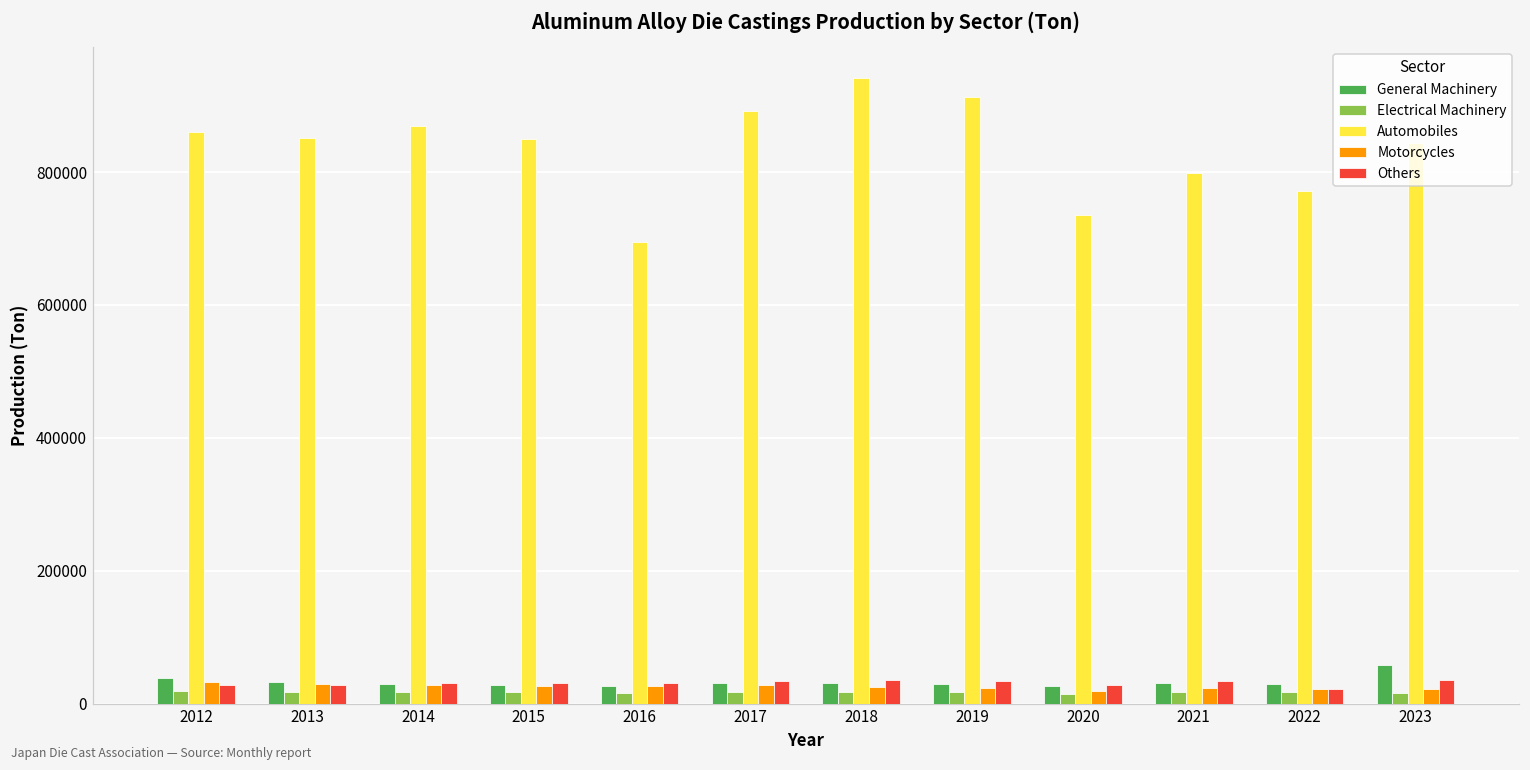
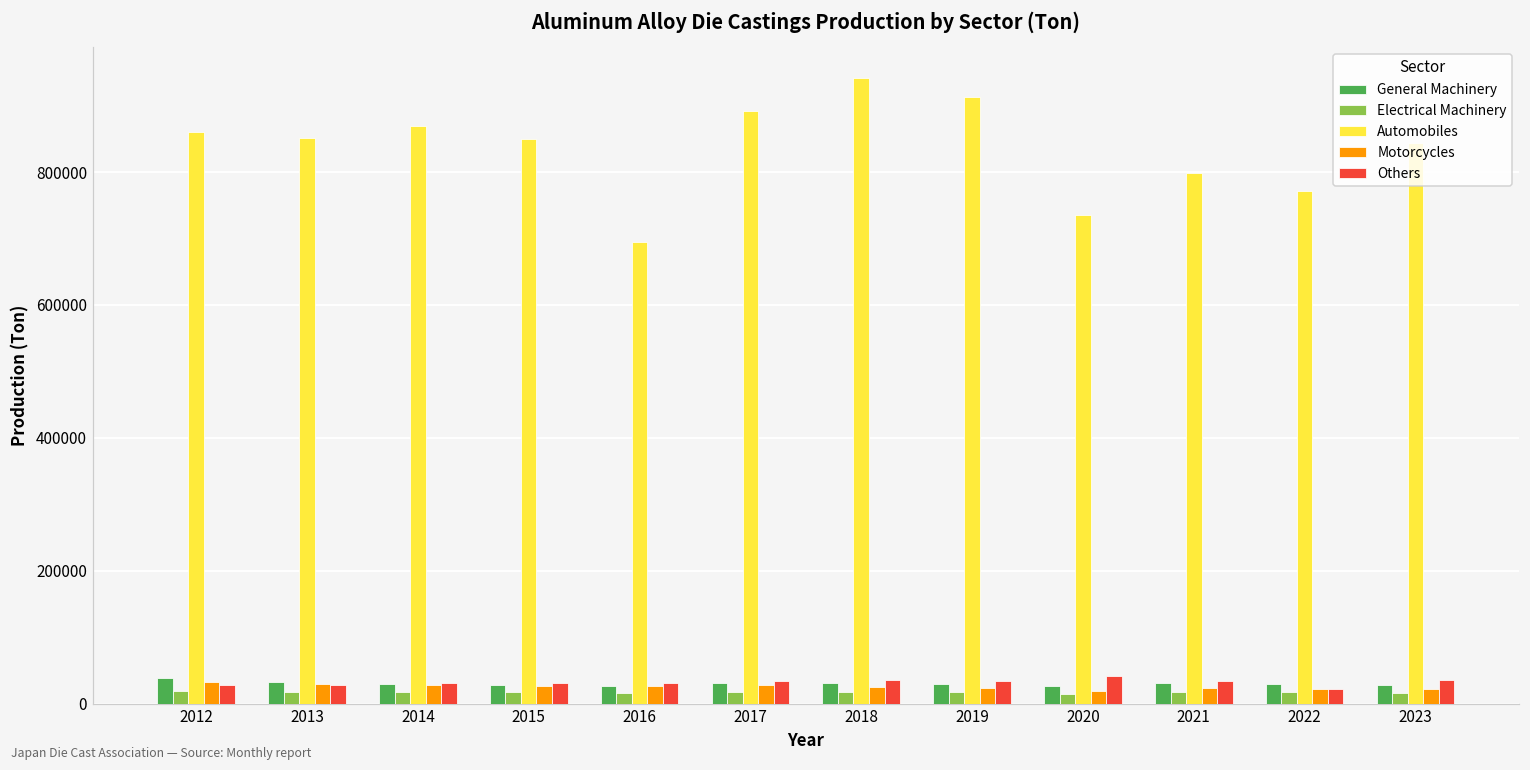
Others, 2020: 30000 -> 40000
General Machinery, 2023: 60000 -> 30000
